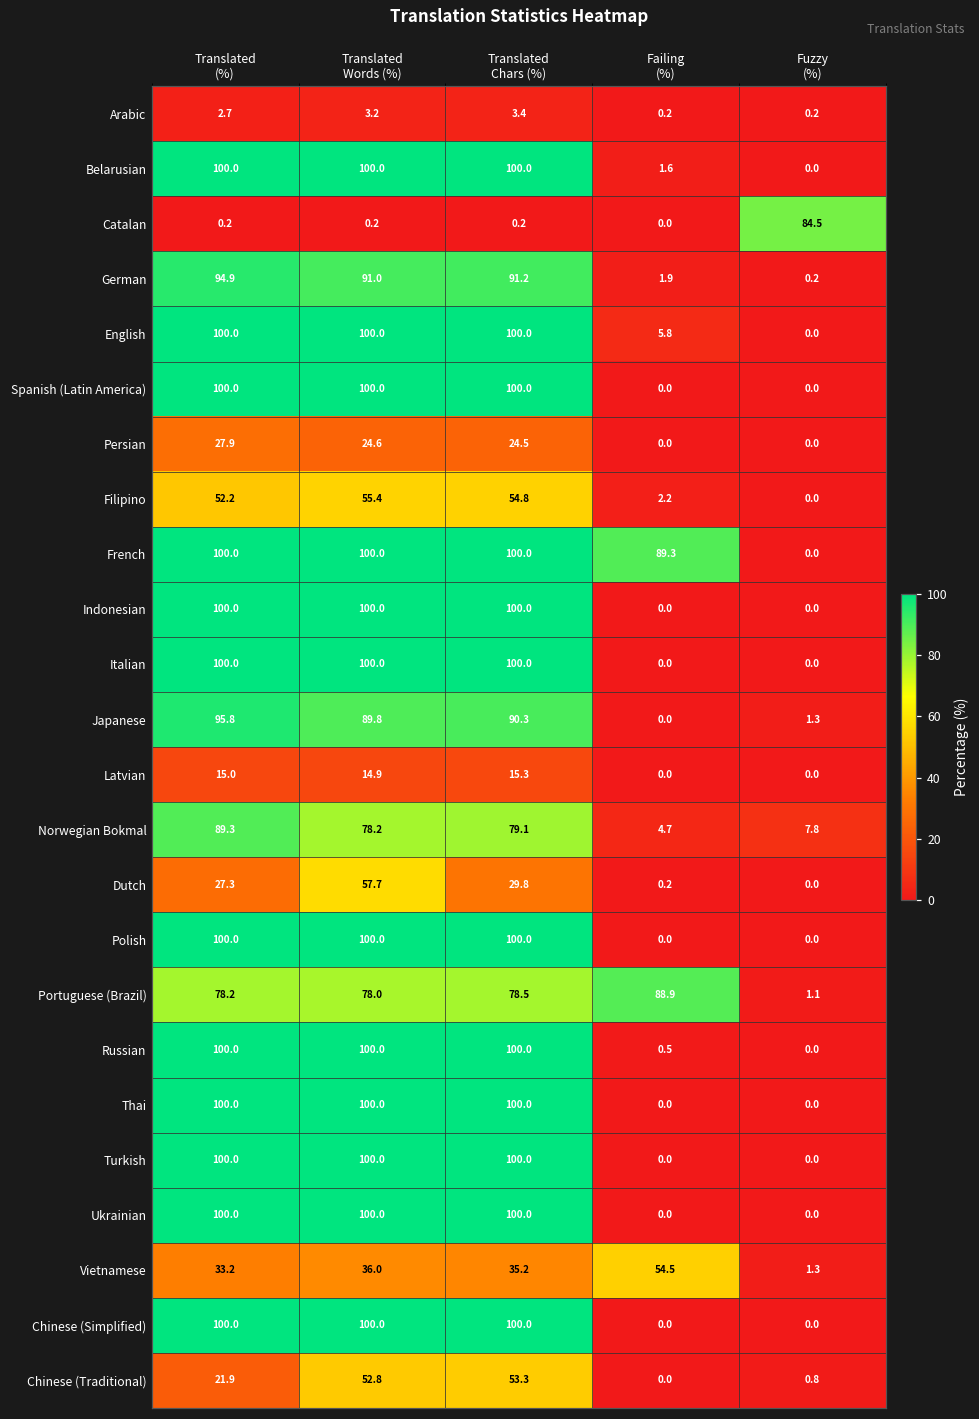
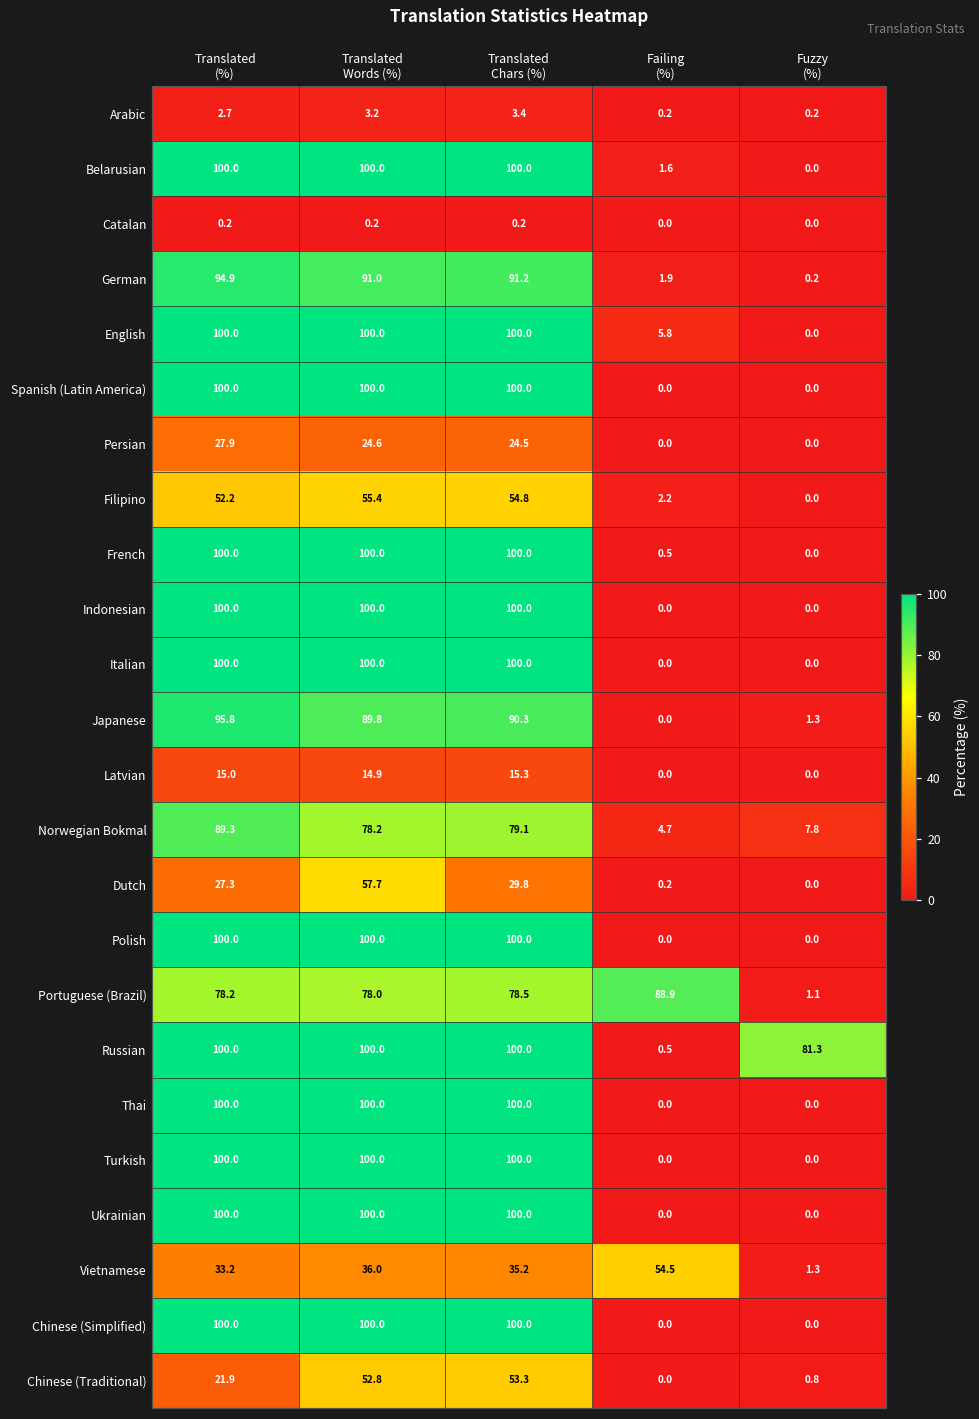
Catalan, Fuzzy (%): 84.5 -> 0.0
French, Failing (%): 89.3 -> 0.5
Russian, Fuzzy (%): 0.0 -> 81.3
